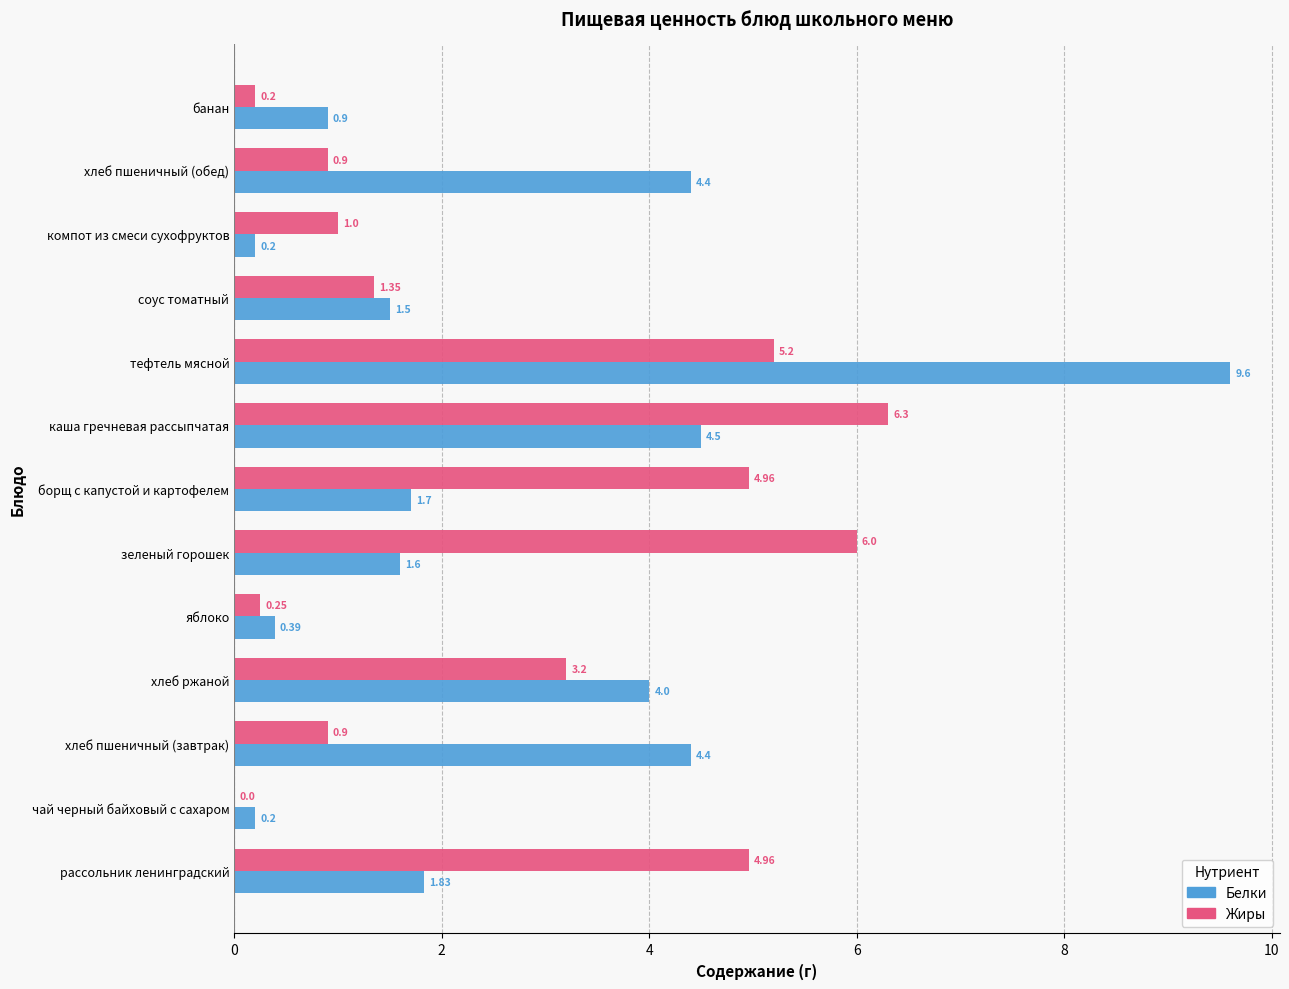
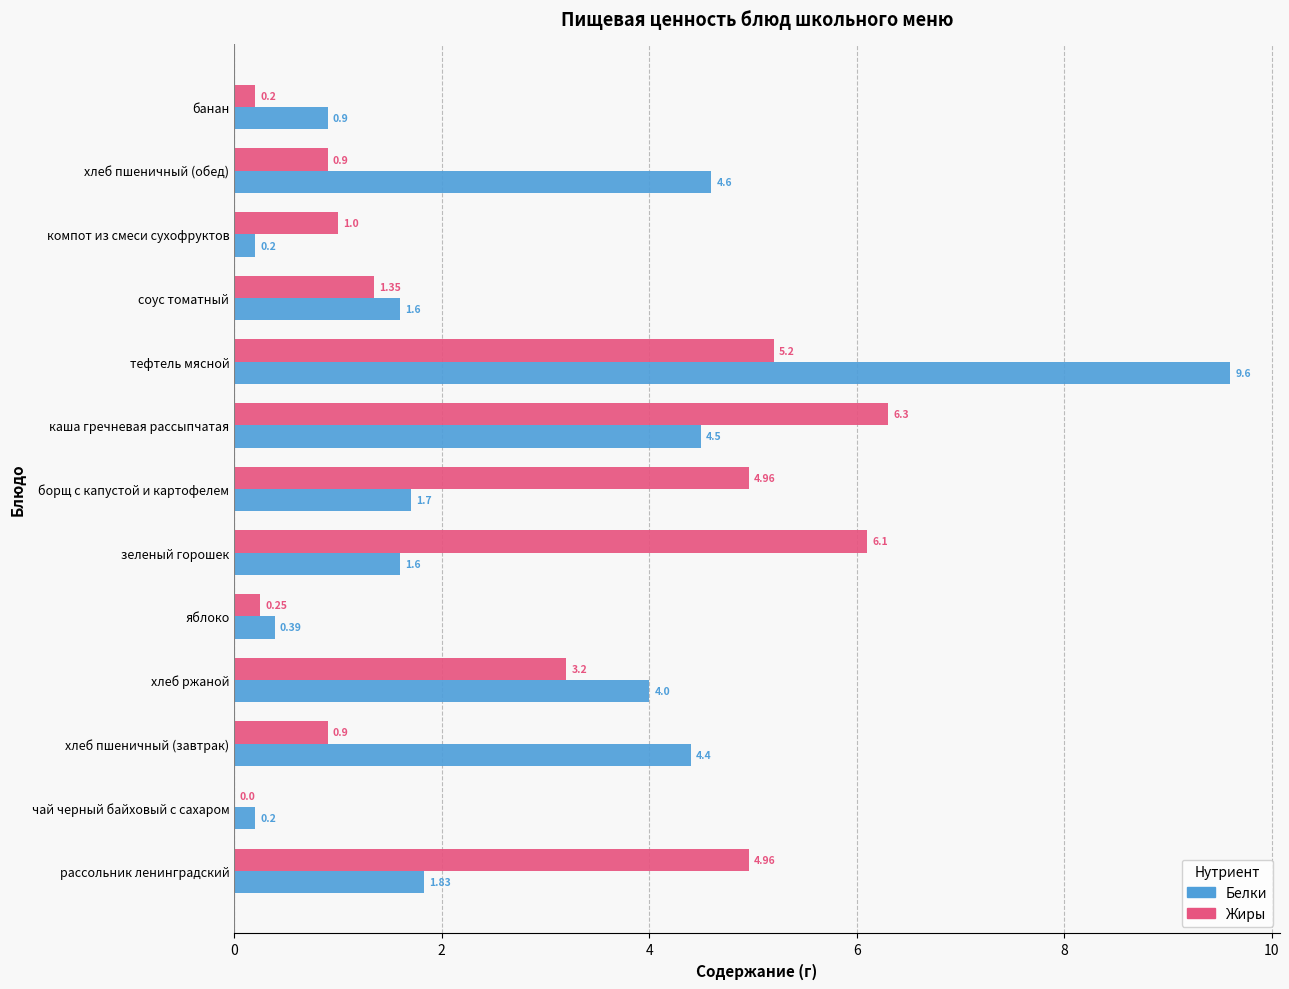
Белки, хлеб пшеничный (обед): 4.4 -> 4.6
Белки, соус томатный: 1.5 -> 1.6
Жиры, зеленый горошек: 6.0 -> 6.1
